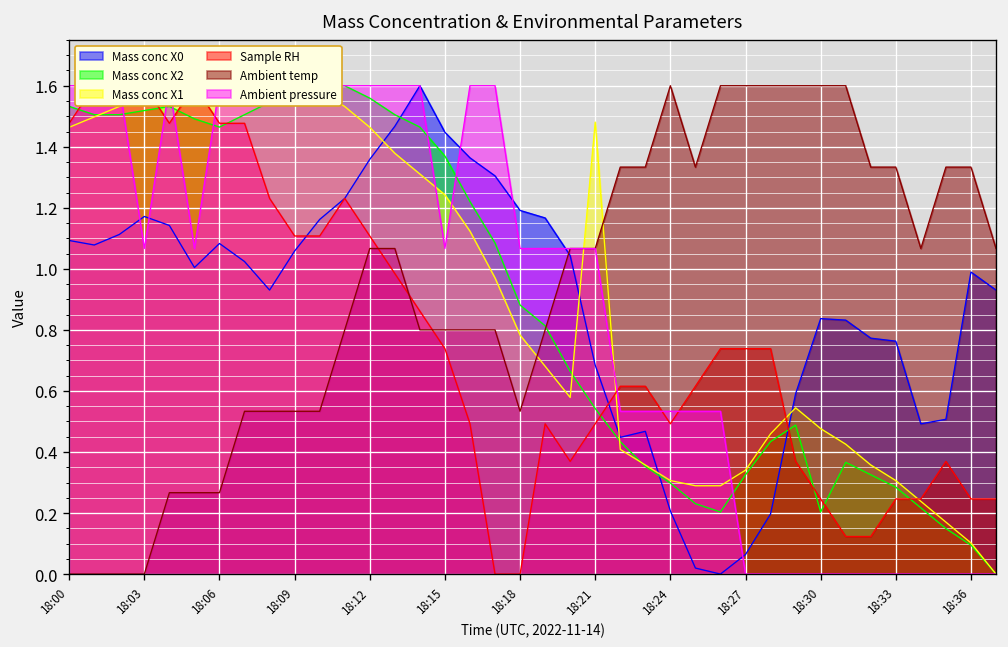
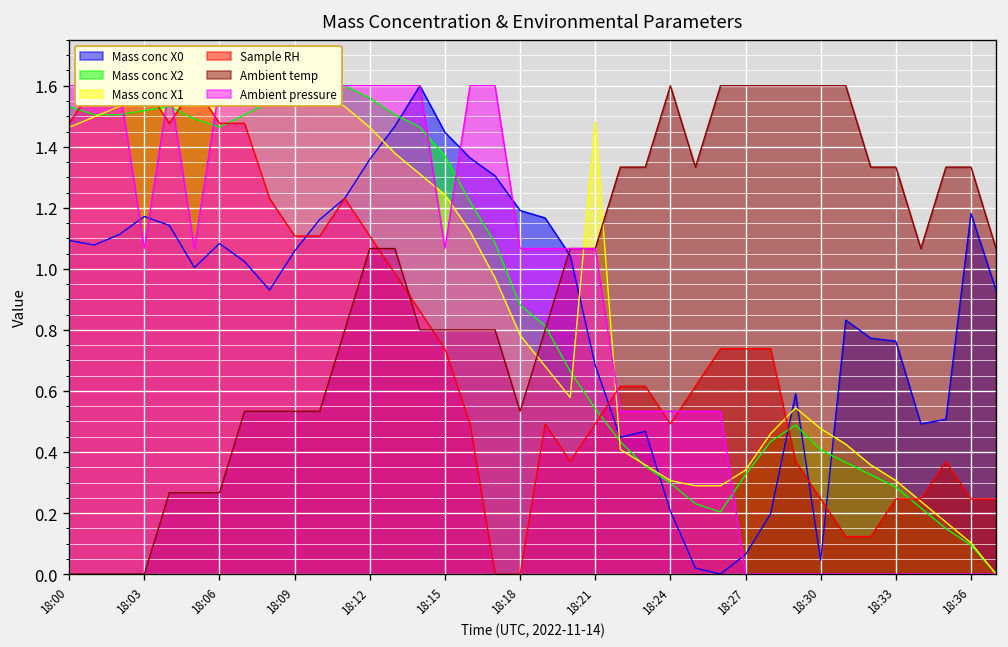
Mass conc X0, 18:30: 0.84 -> 0.04
Mass conc X2, 18:30: 0.20 -> 0.41
Mass conc X0, 18:36: 0.99 -> 1.18
